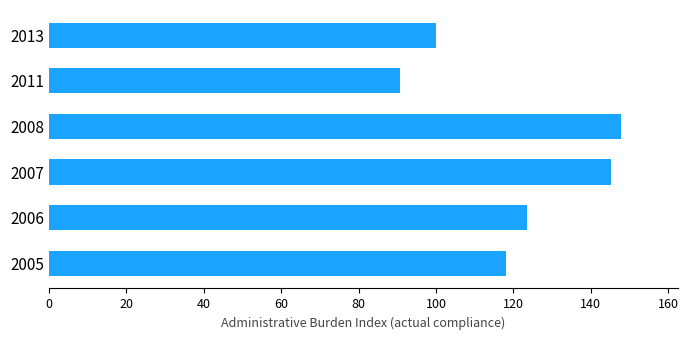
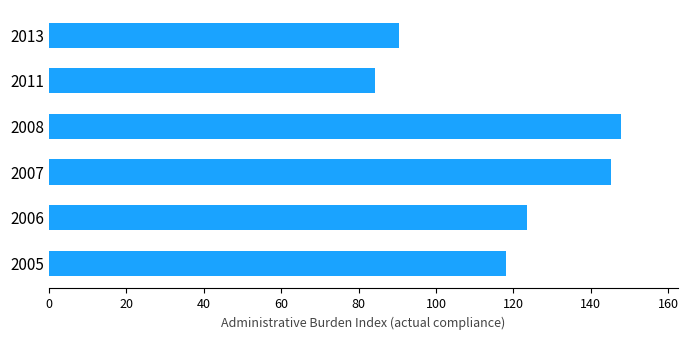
2013: 100 -> 90
2011: 91 -> 84
